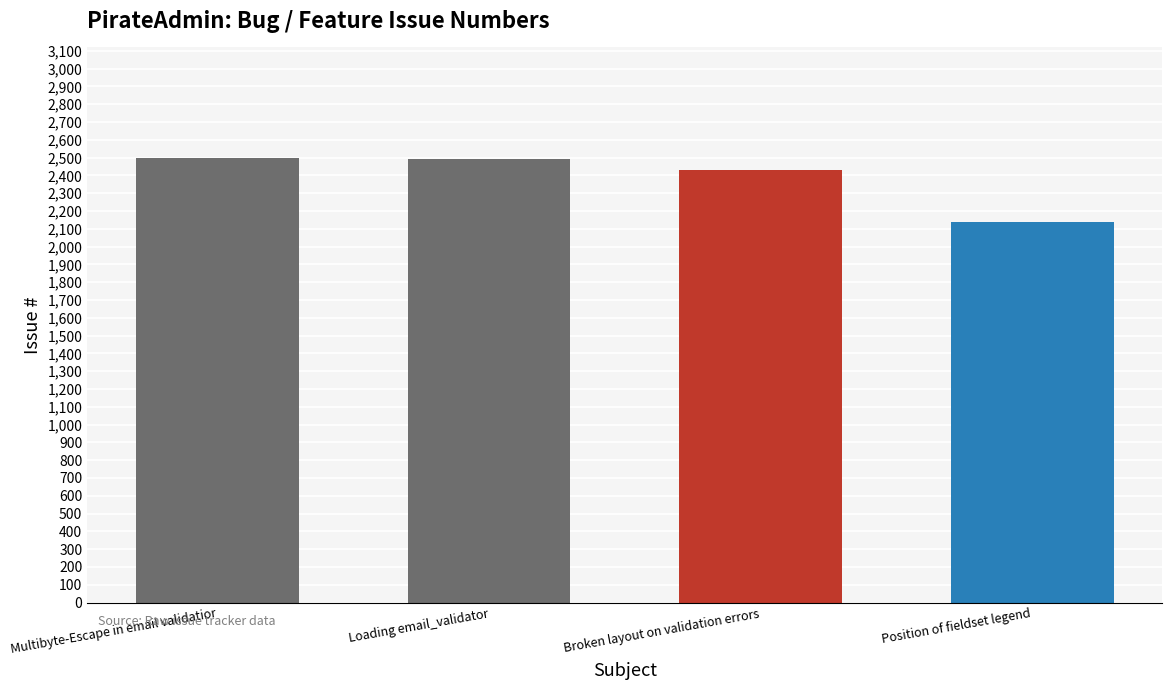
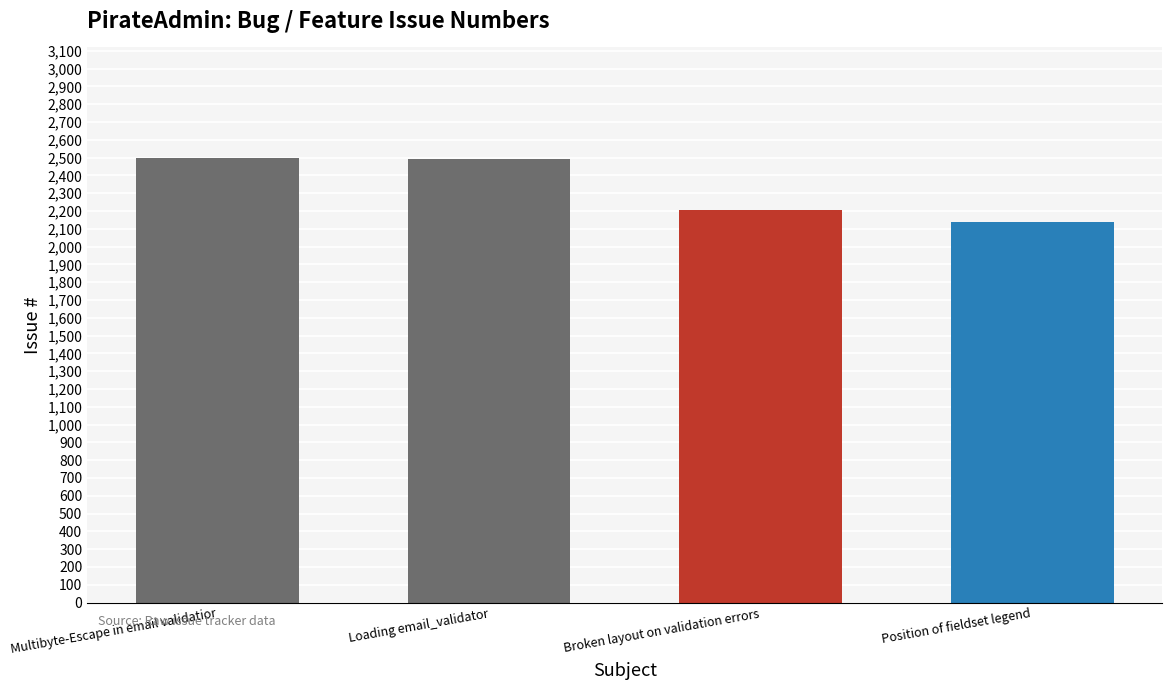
Broken layout on validation errors: 2,430 -> 2,210
